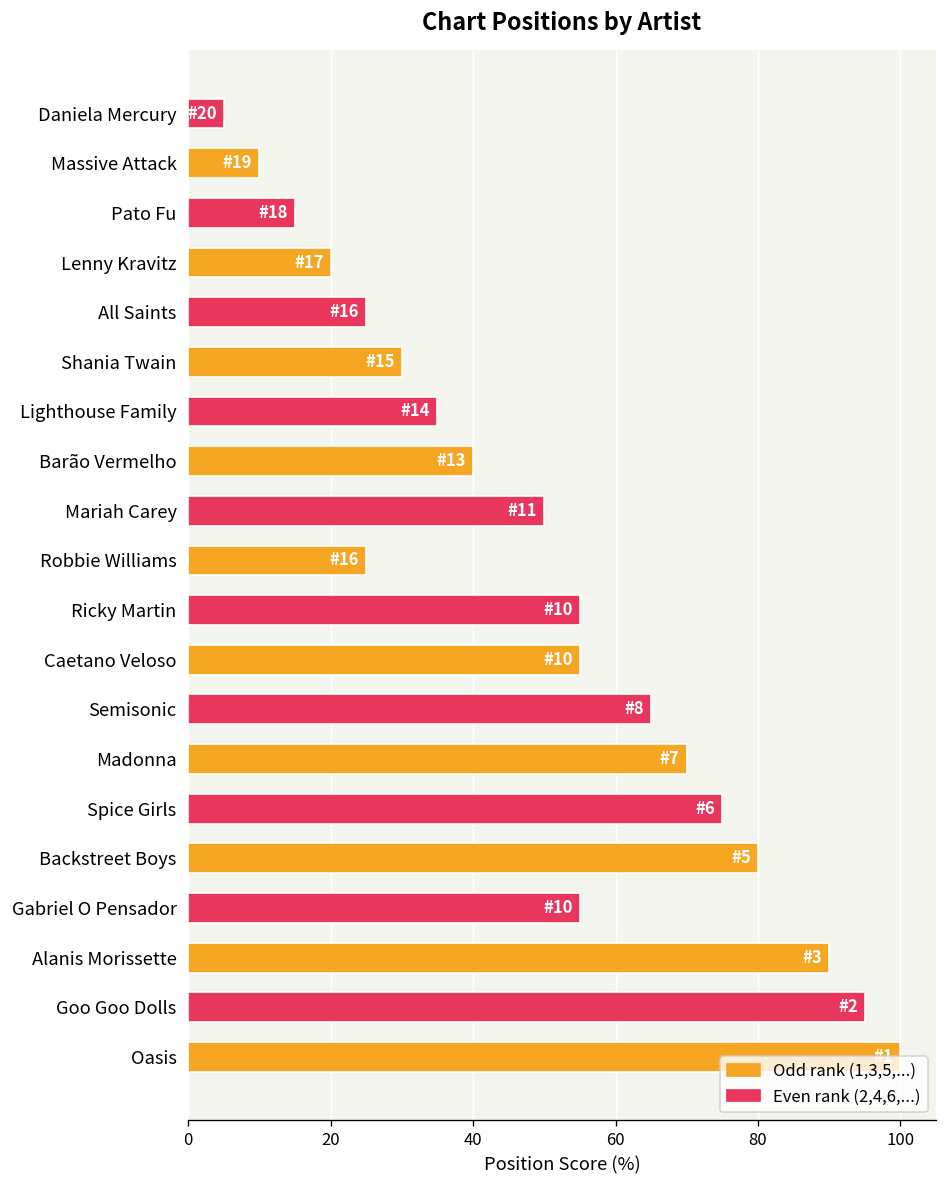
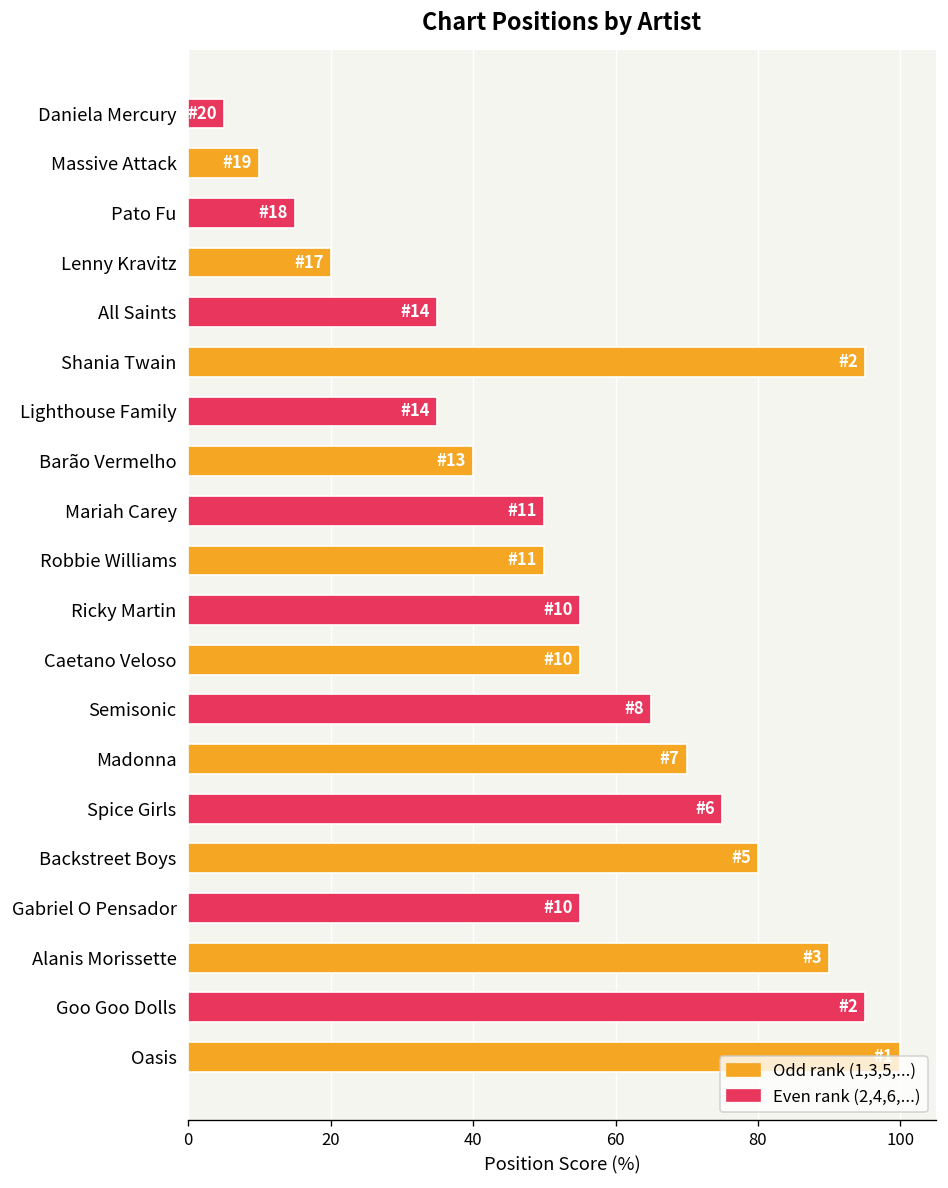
All Saints: 16 -> 14
Shania Twain: 15 -> 2
Robbie Williams: 16 -> 11
